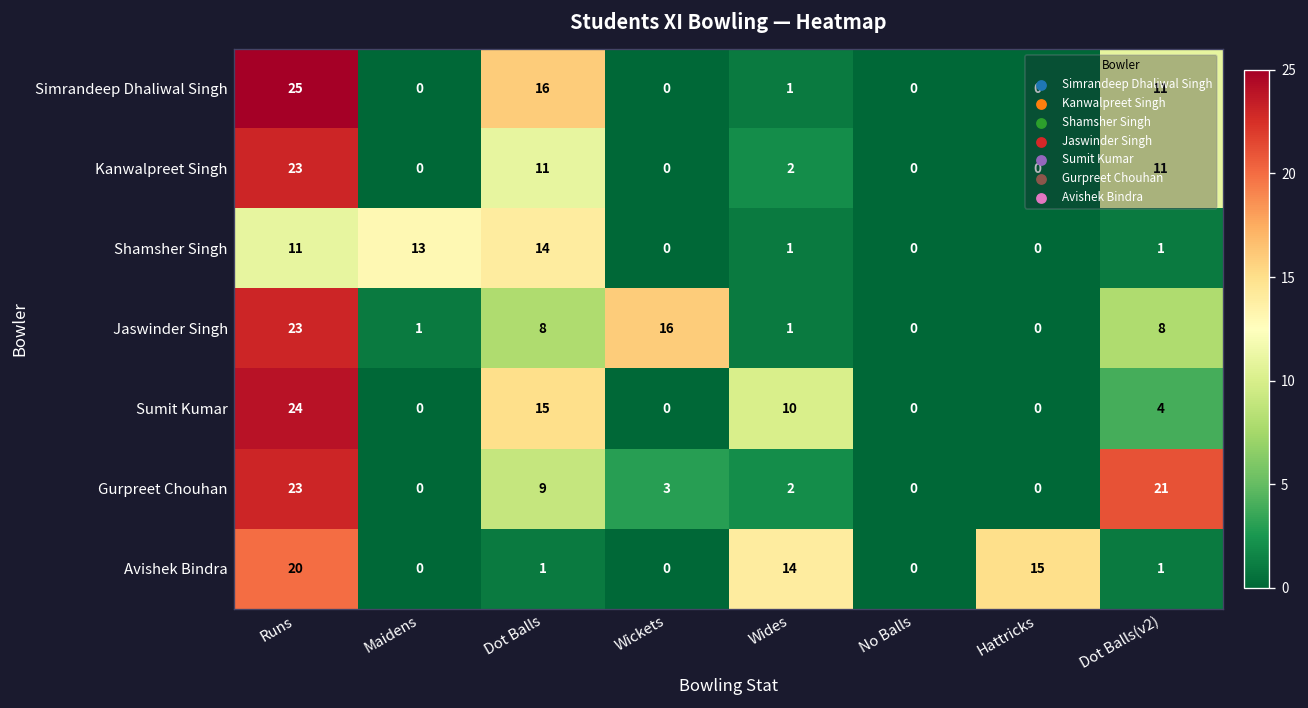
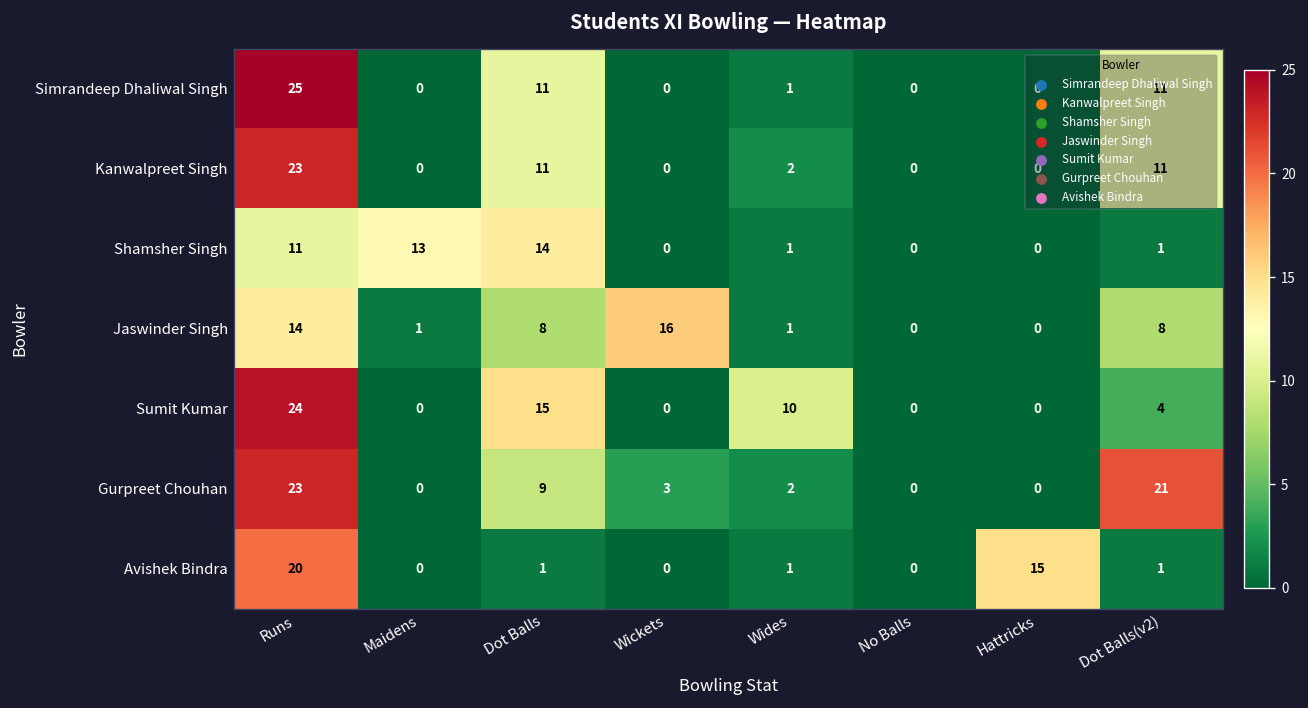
Simrandeep Dhaliwal Singh, Dot Balls: 16 -> 11
Jaswinder Singh, Runs: 23 -> 14
Avishek Bindra, Wides: 14 -> 1
